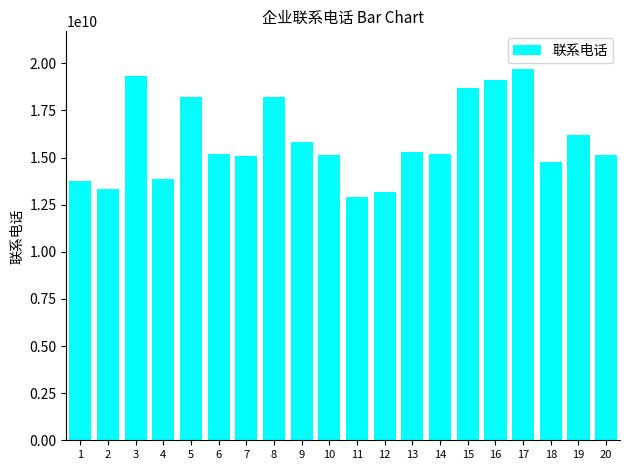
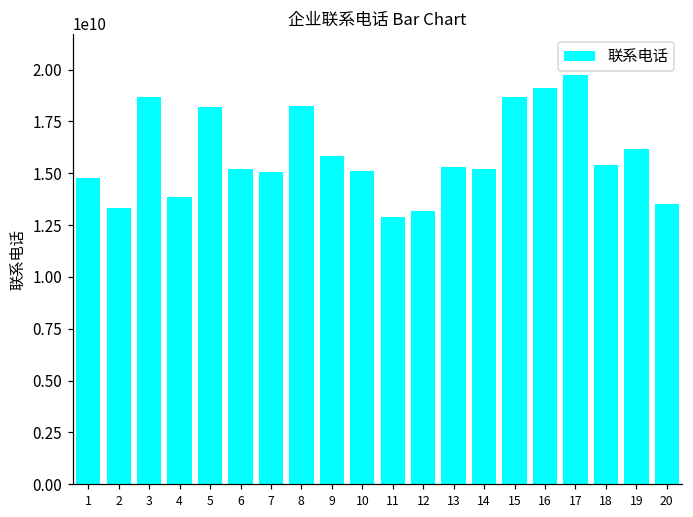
1: 13800000000 -> 14800000000
3: 19300000000 -> 18700000000
18: 14800000000 -> 15400000000
20: 15100000000 -> 13500000000
